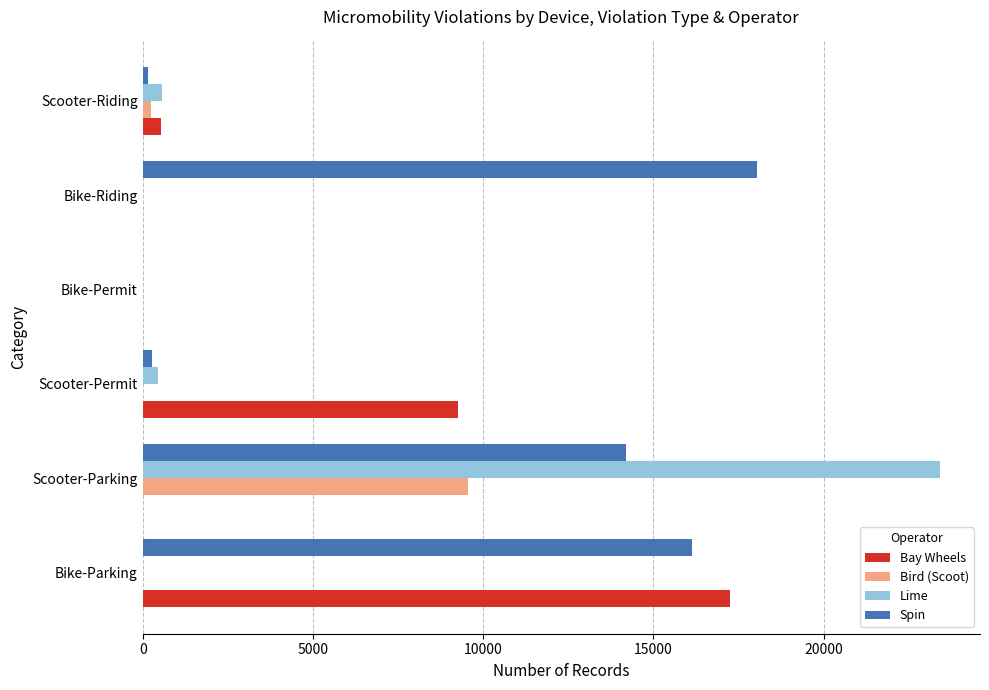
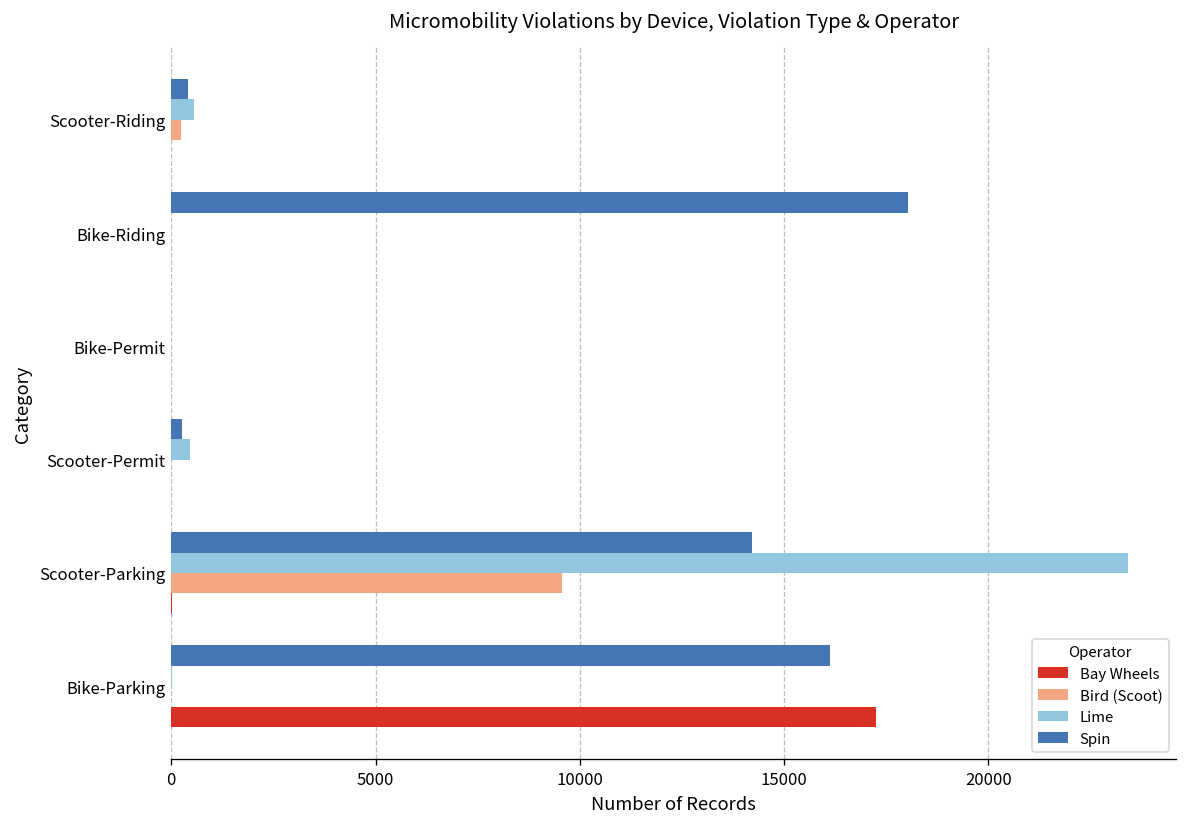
Spin, Scooter-Riding: 200 -> 400
Bay Wheels, Scooter-Riding: 600 -> 0
Bay Wheels, Scooter-Permit: 9300 -> 0
